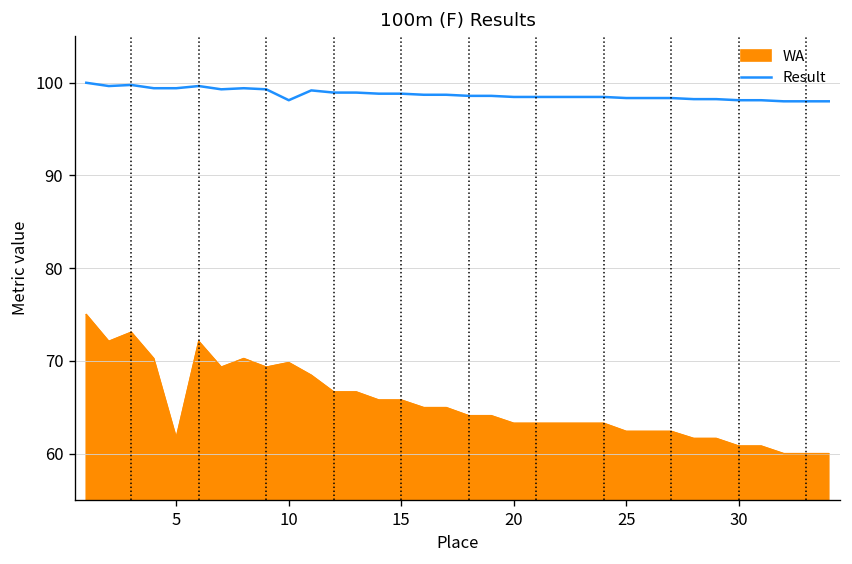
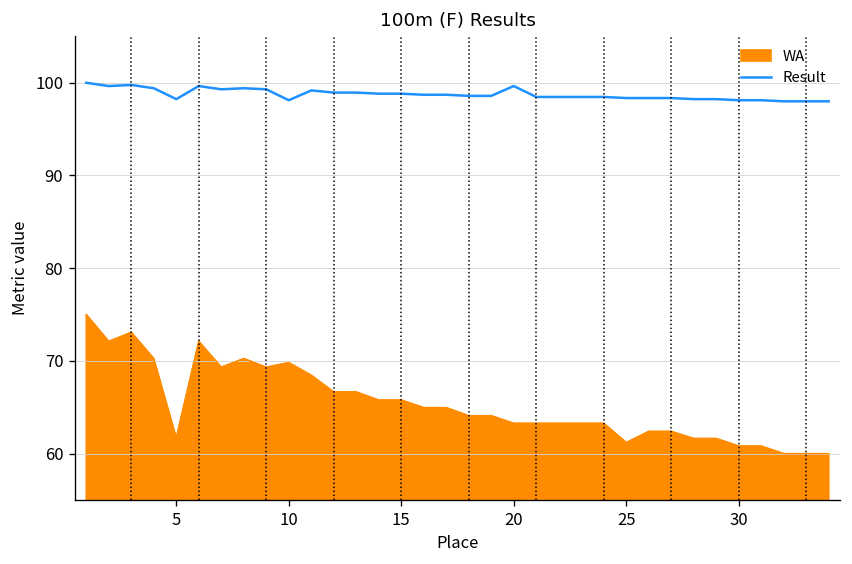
Result, 5: 99 -> 98
Result, 20: 98 -> 100
WA, 25: 62 -> 61
